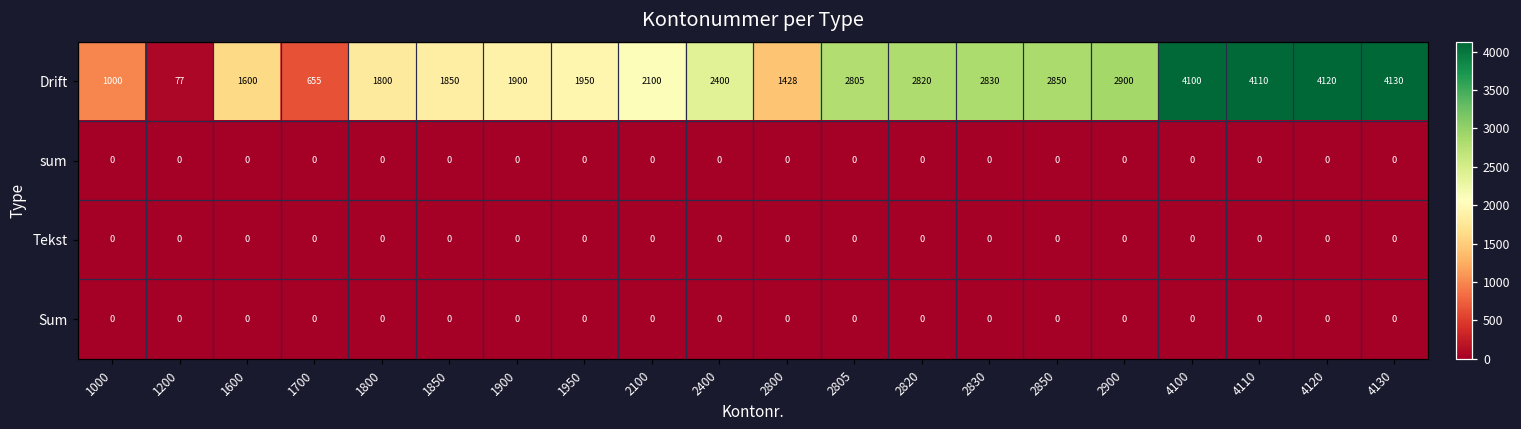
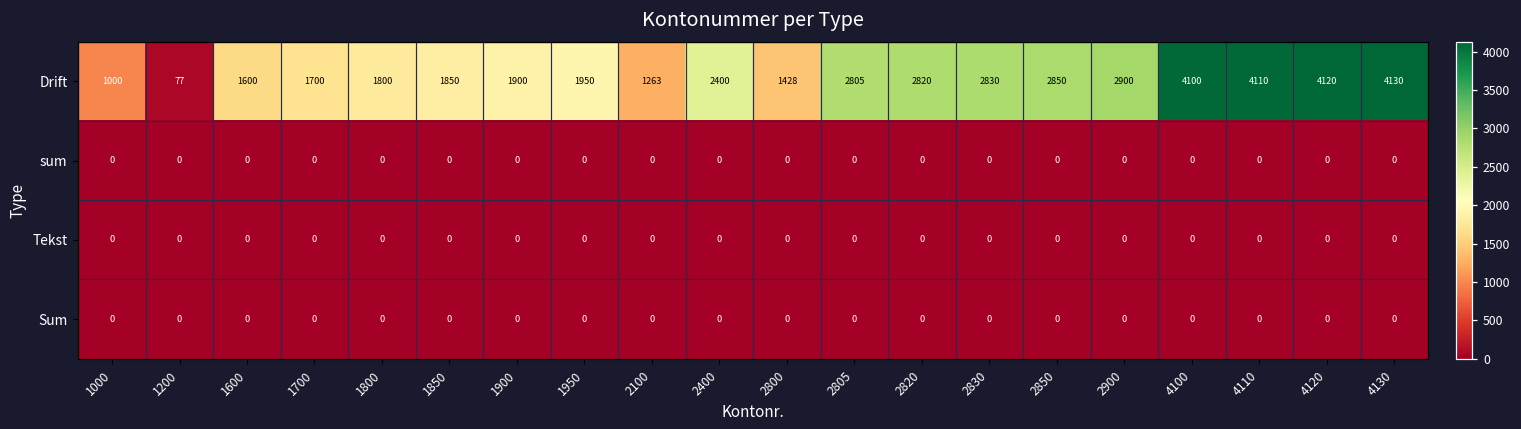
Drift, 1700: 655 -> 1700
Drift, 2100: 2100 -> 1263
